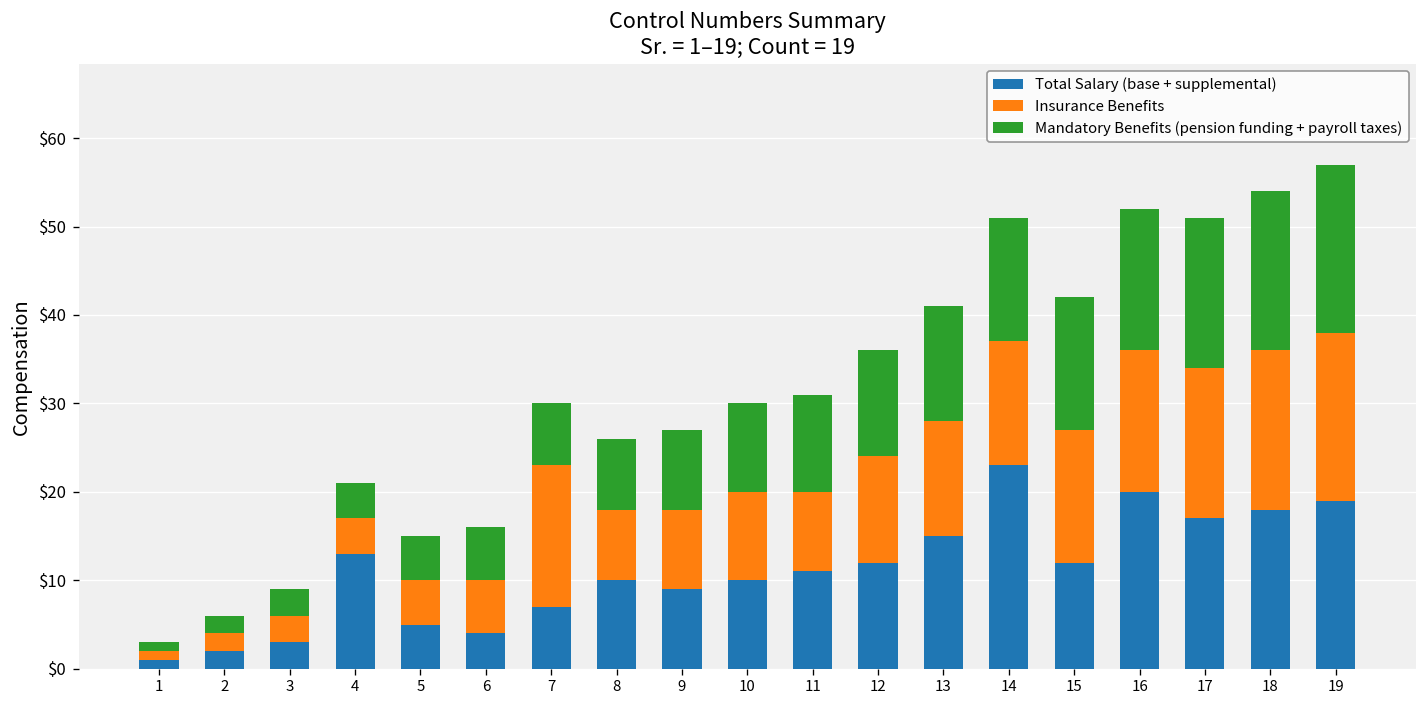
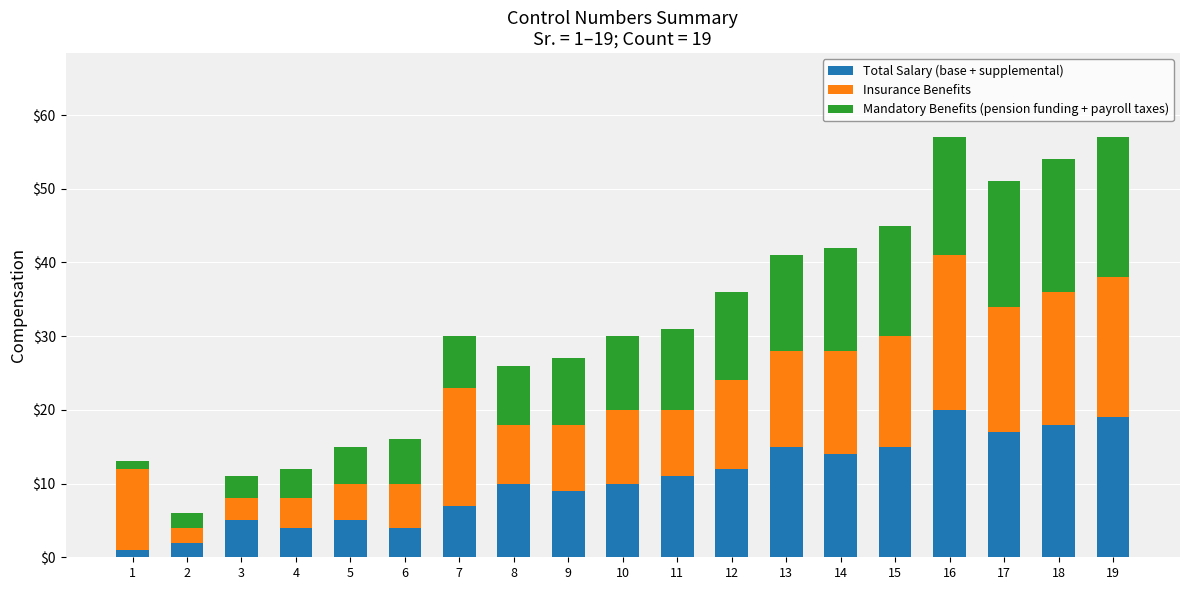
Insurance Benefits, 1: $1 -> $11
Total Salary (base + supplemental), 3: $3 -> $5
Total Salary (base + supplemental), 4: $13 -> $4
Total Salary (base + supplemental), 14: $23 -> $14
Total Salary (base + supplemental), 15: $12 -> $15
Insurance Benefits, 16: $16 -> $21
